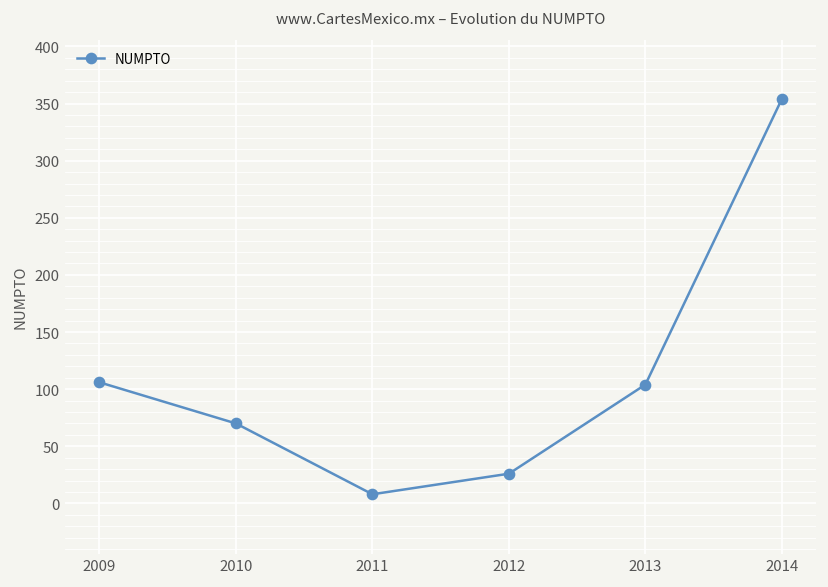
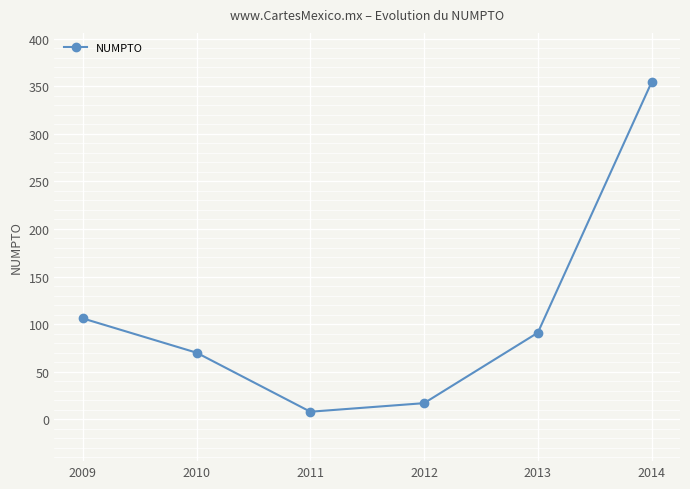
2012: 30 -> 20
2013: 100 -> 90
